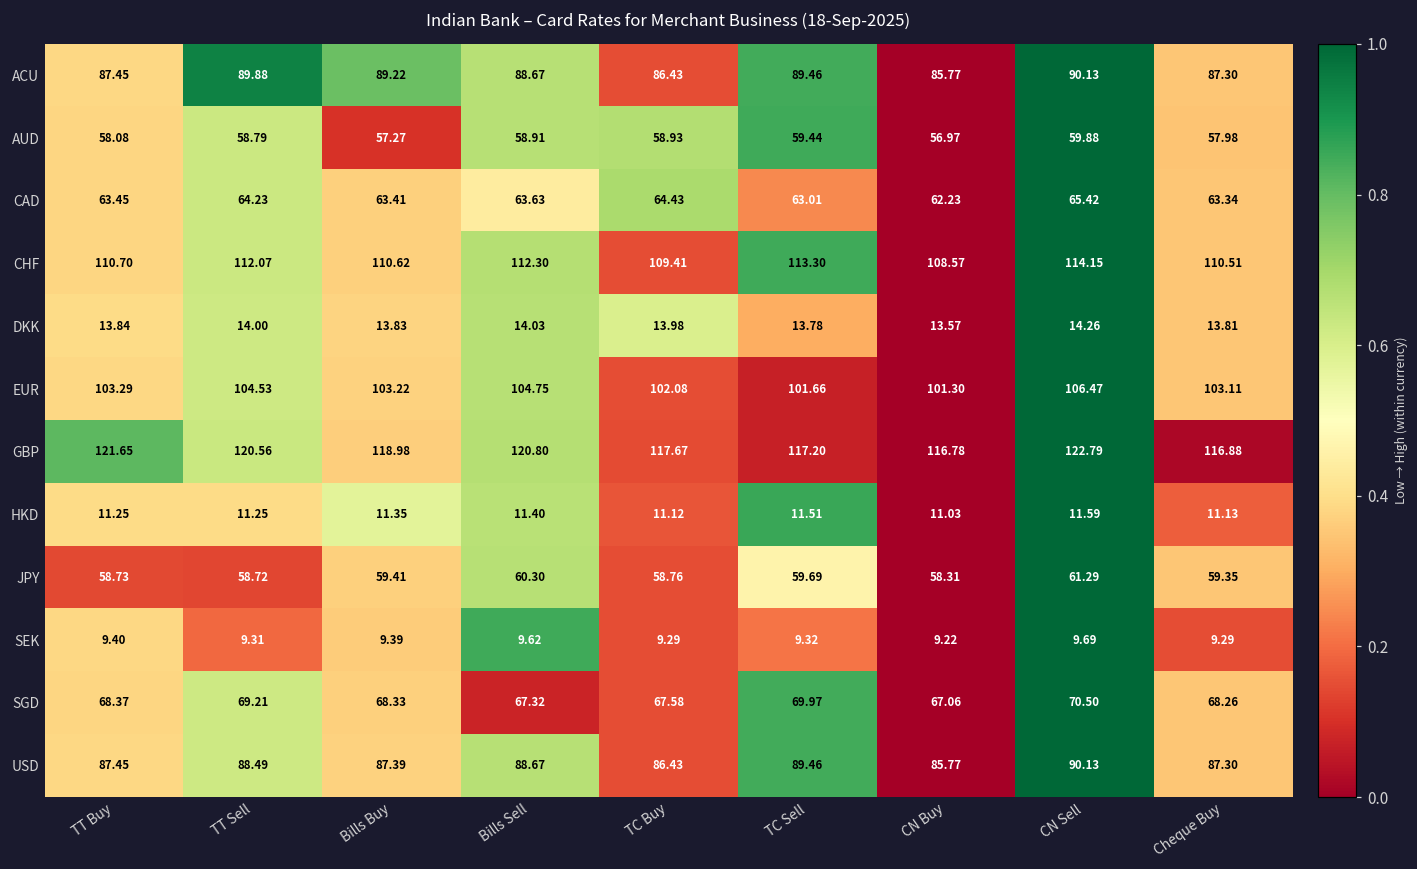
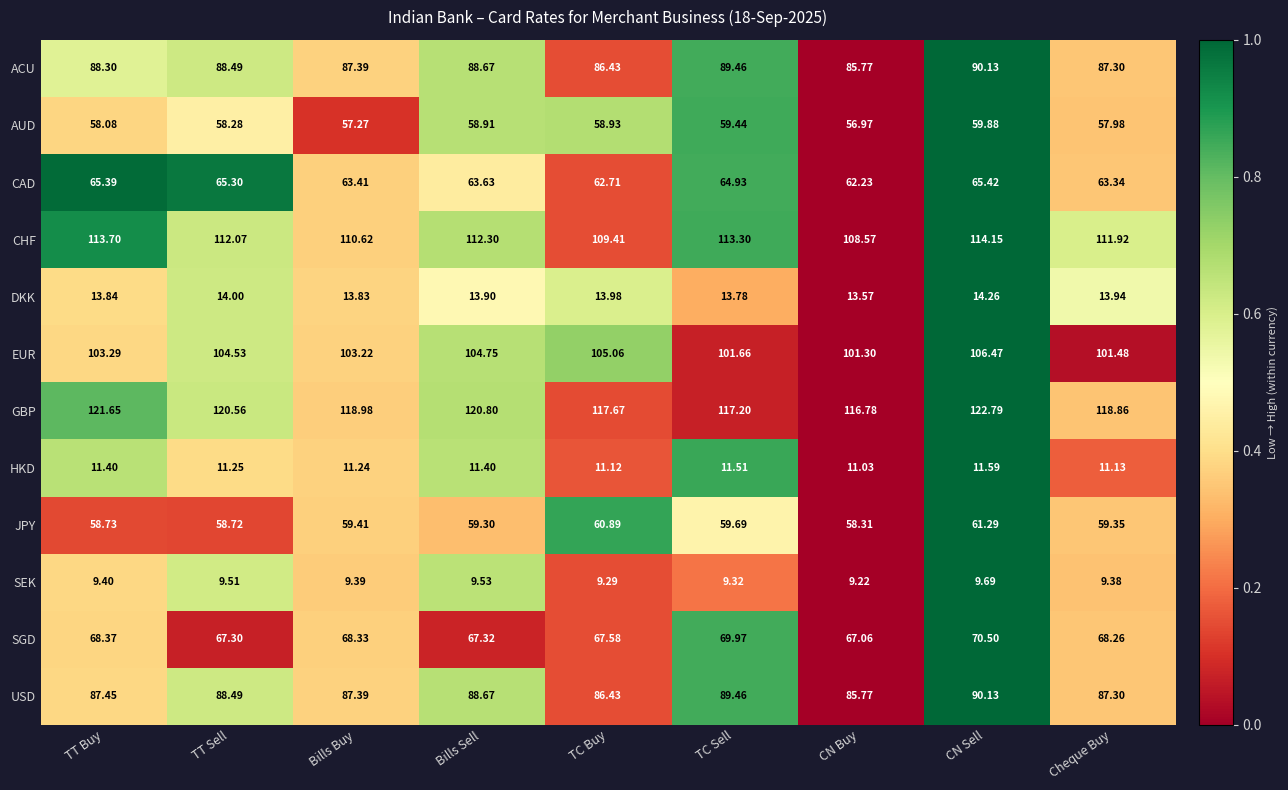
ACU, TT Buy: 87.45 -> 88.30
ACU, TT Sell: 89.88 -> 88.49
ACU, Bills Buy: 89.22 -> 87.39
AUD, TT Sell: 58.79 -> 58.28
CAD, TT Buy: 63.45 -> 65.39
CAD, TT Sell: 64.23 -> 65.30
CAD, TC Buy: 64.43 -> 62.71
CAD, TC Sell: 63.01 -> 64.93
CHF, TT Buy: 110.70 -> 113.70
CHF, Cheque Buy: 110.51 -> 111.92
DKK, Bills Sell: 14.03 -> 13.90
DKK, Cheque Buy: 13.81 -> 13.94
EUR, TC Buy: 102.08 -> 105.06
EUR, Cheque Buy: 103.11 -> 101.48
GBP, Cheque Buy: 116.88 -> 118.86
HKD, TT Buy: 11.25 -> 11.40
HKD, Bills Buy: 11.35 -> 11.24
JPY, Bills Sell: 60.30 -> 59.30
JPY, TC Buy: 58.76 -> 60.89
SEK, TT Sell: 9.31 -> 9.51
SEK, Bills Sell: 9.62 -> 9.53
SEK, Cheque Buy: 9.29 -> 9.38
SGD, TT Sell: 69.21 -> 67.30
